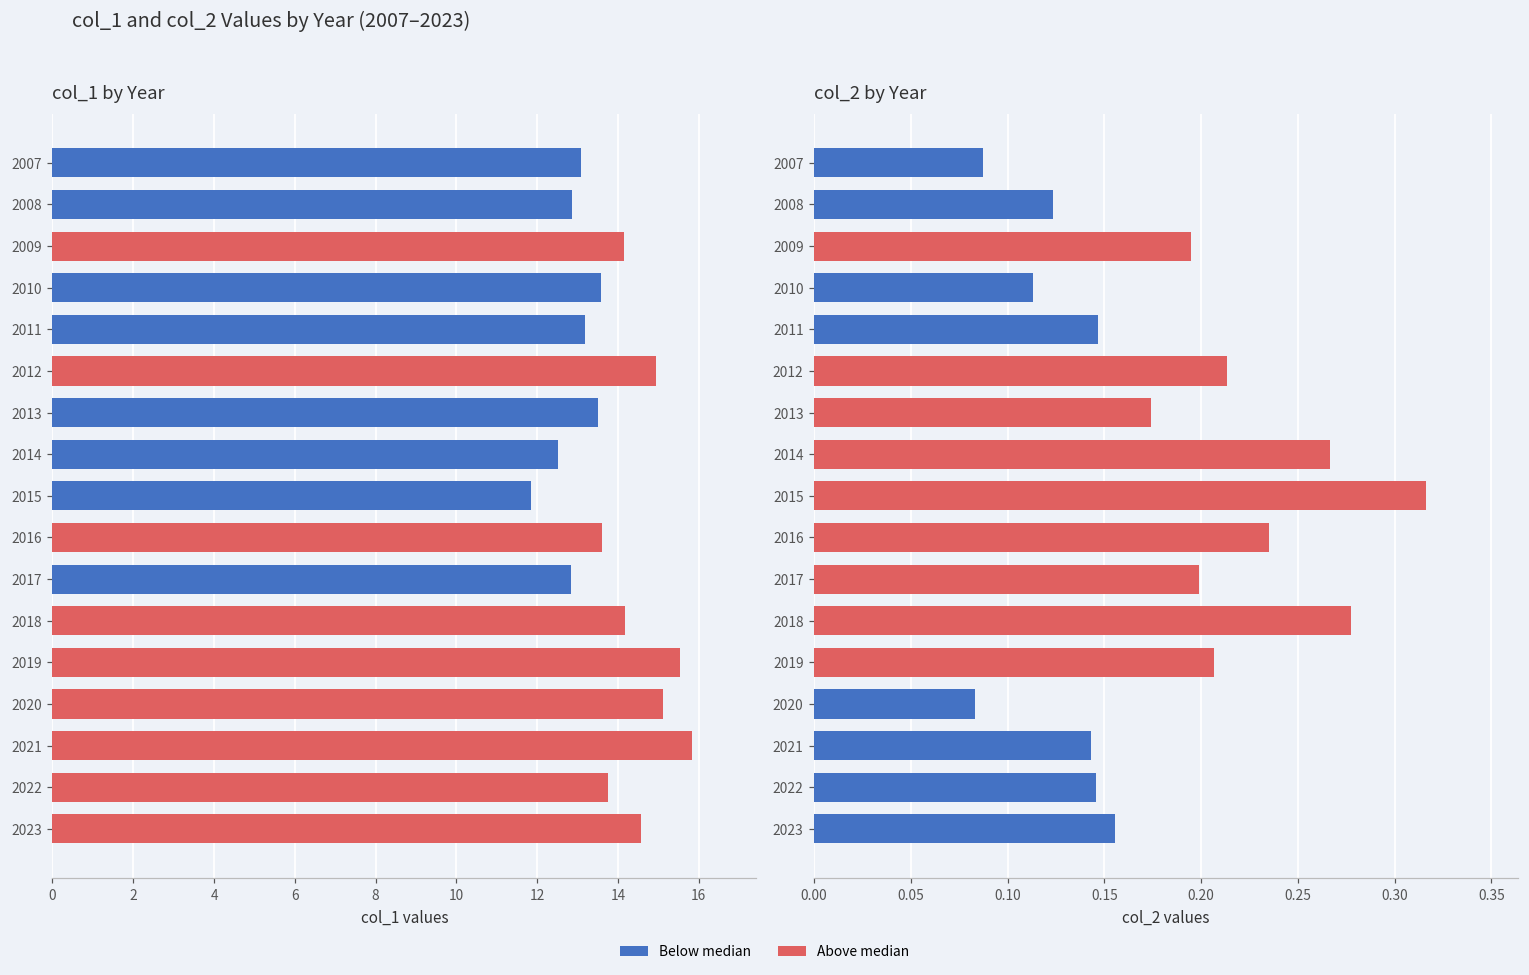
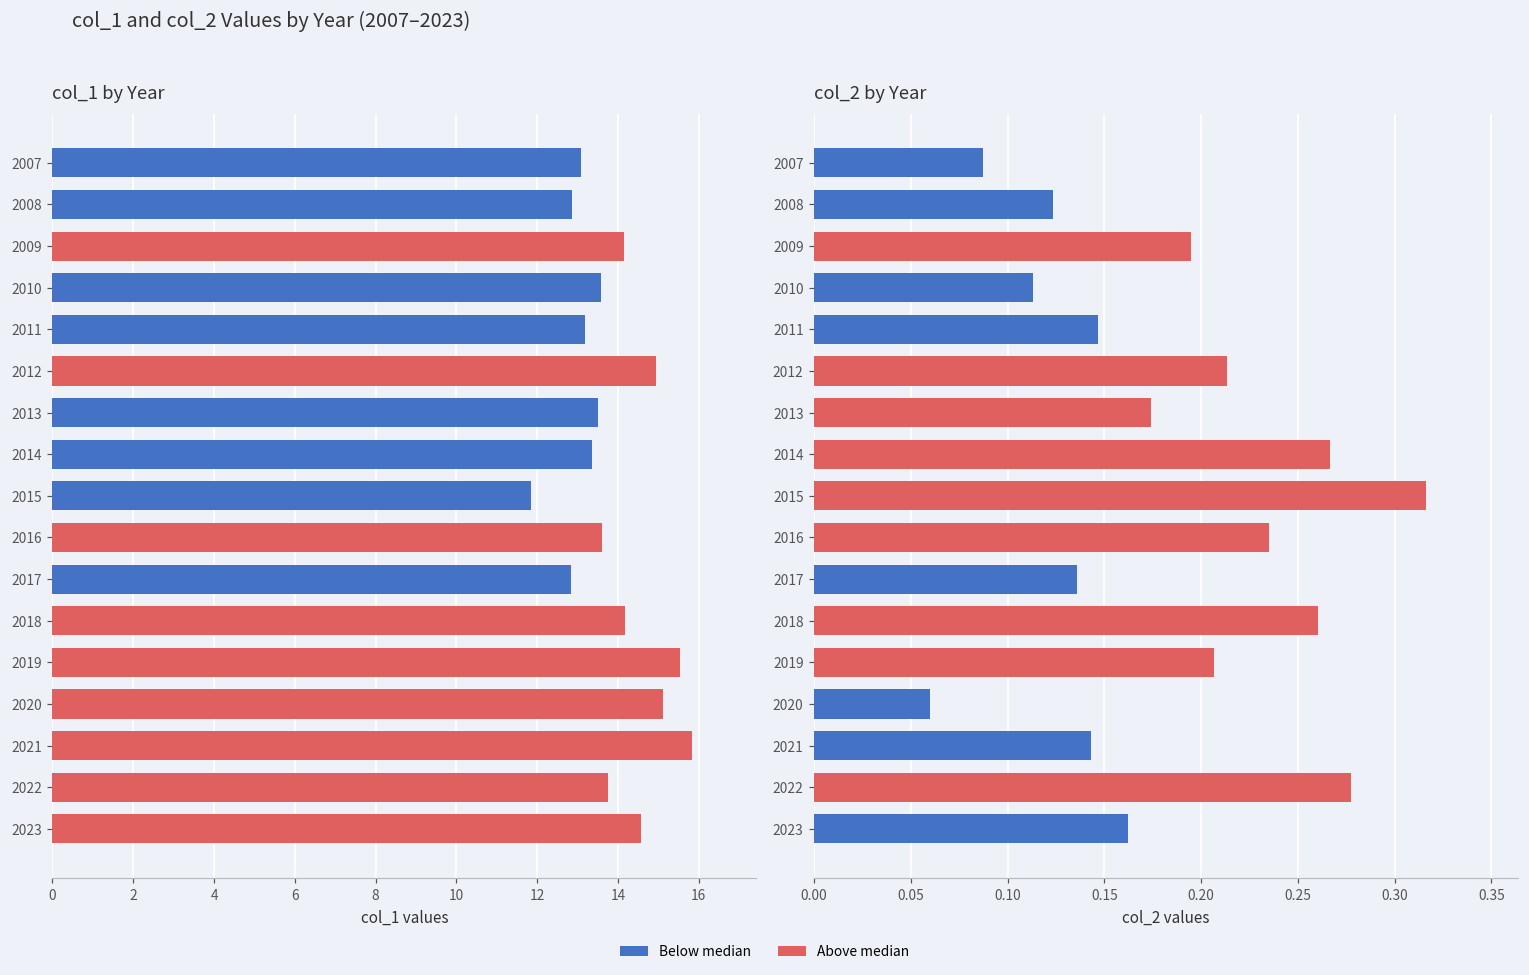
col_1 by Year, 2014: 12.5 -> 13.3
col_2 by Year, 2017: 0.199 -> 0.136
col_2 by Year, 2018: 0.277 -> 0.260
col_2 by Year, 2020: 0.083 -> 0.060
col_2 by Year, 2022: 0.146 -> 0.278
col_2 by Year, 2023: 0.155 -> 0.162
